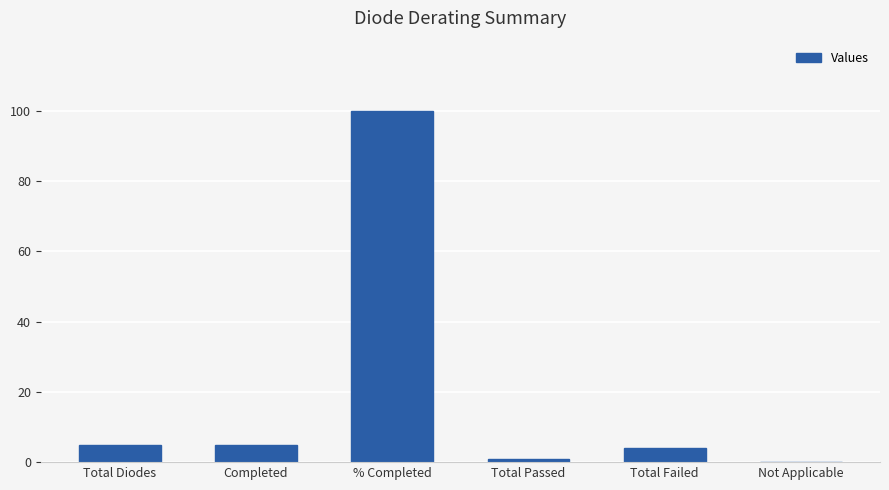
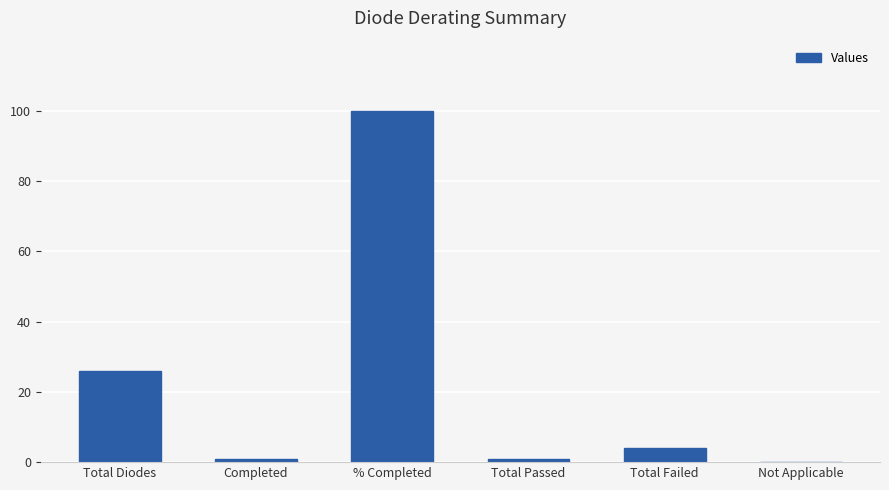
Total Diodes: 5 -> 26
Completed: 5 -> 1
